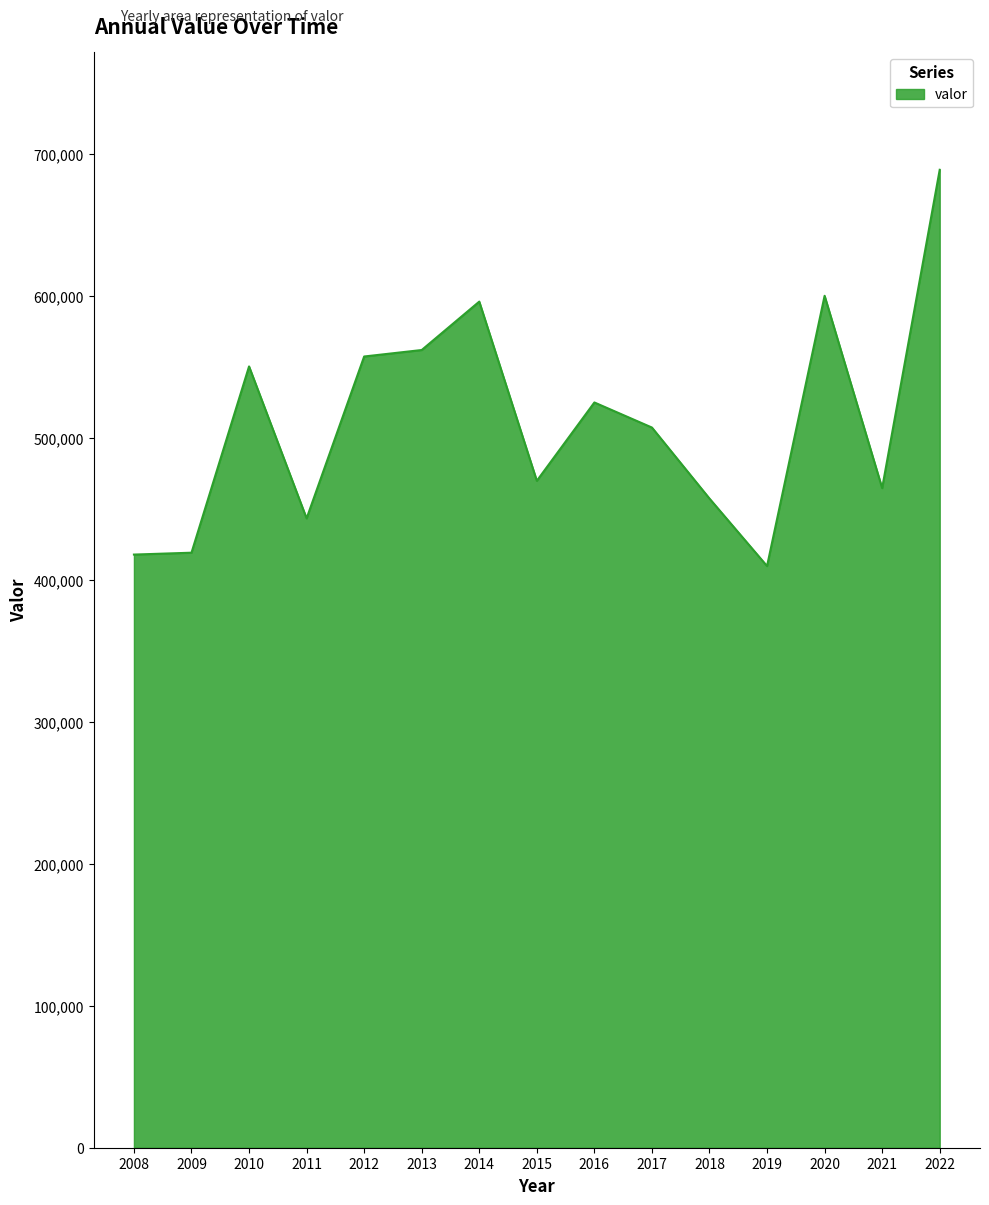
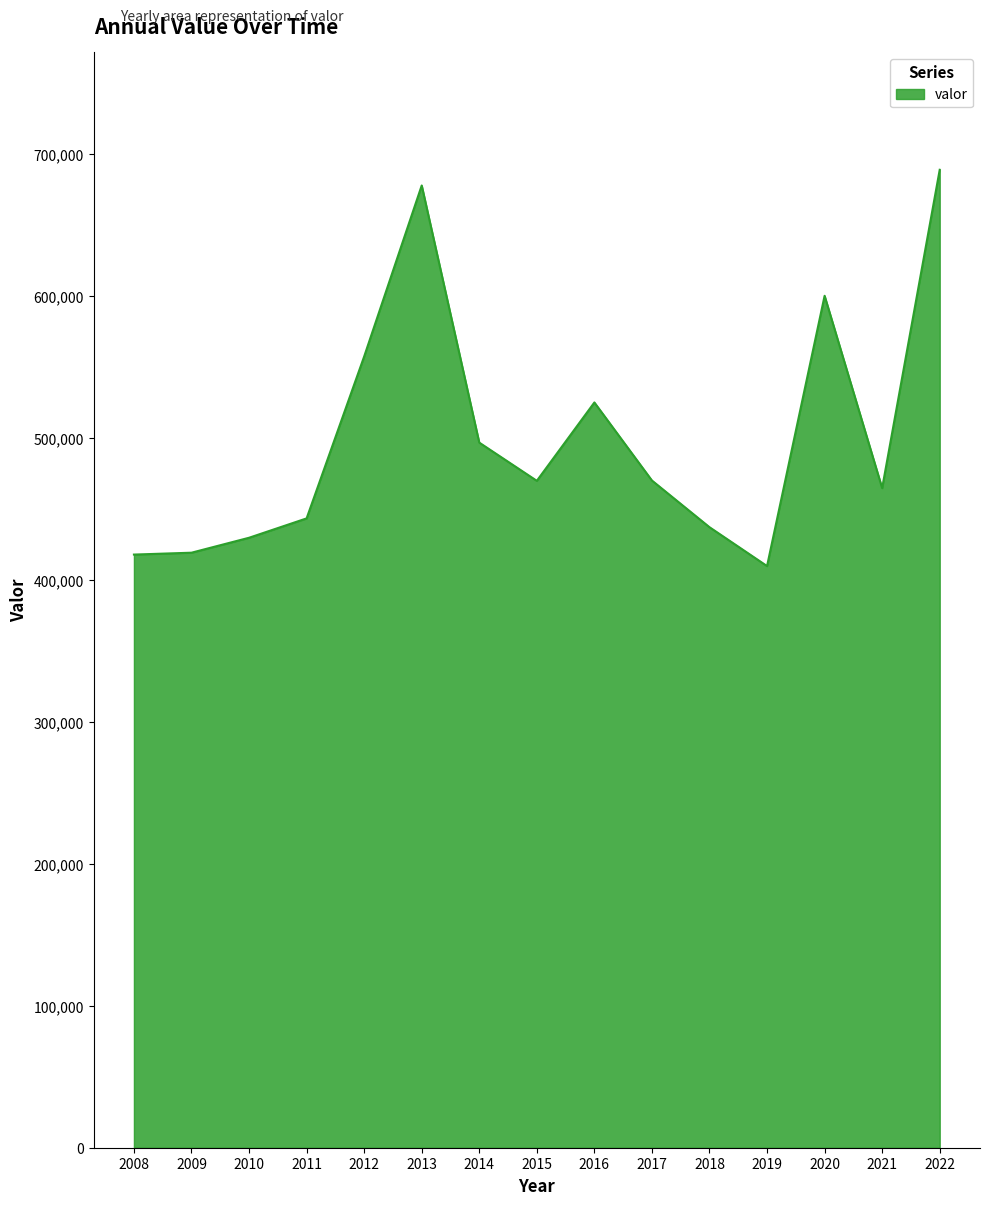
2010: 551,000 -> 430,000
2013: 562,000 -> 678,000
2014: 596,000 -> 497,000
2017: 508,000 -> 470,000
2018: 458,000 -> 437,000
